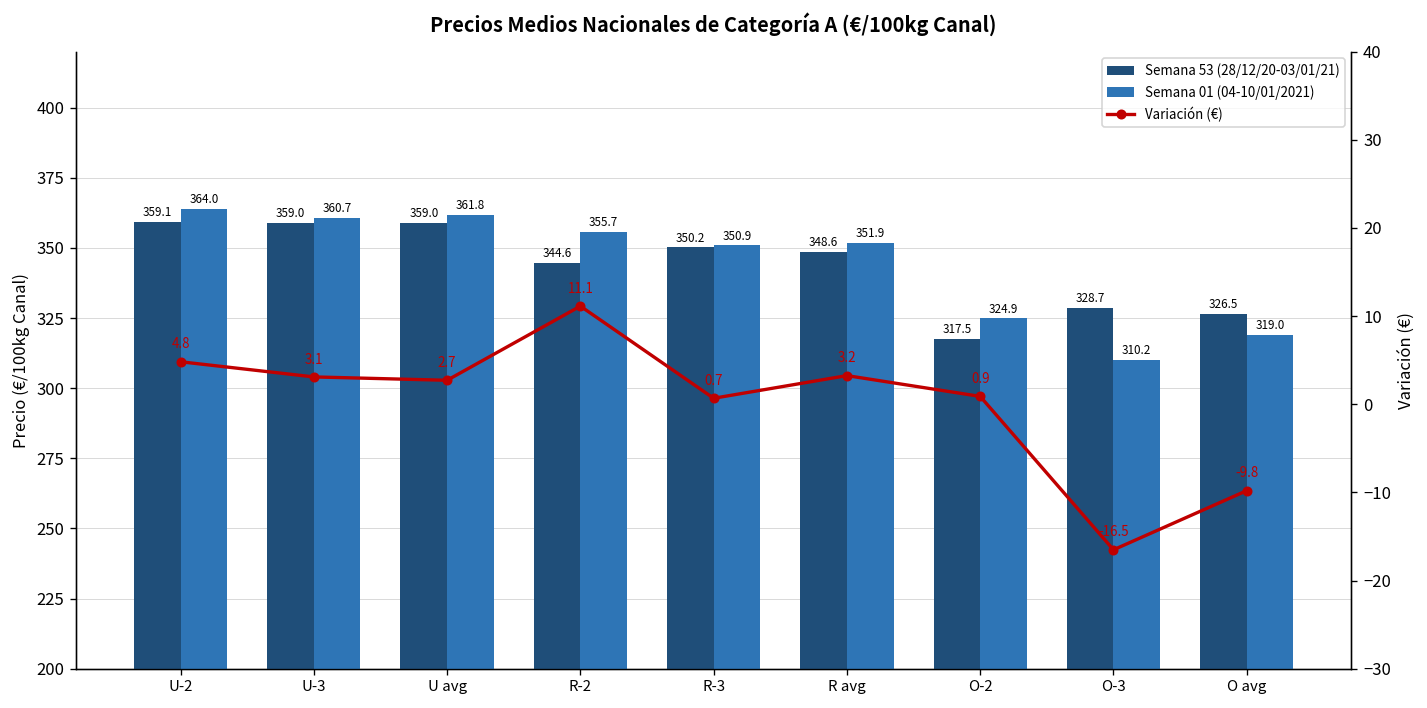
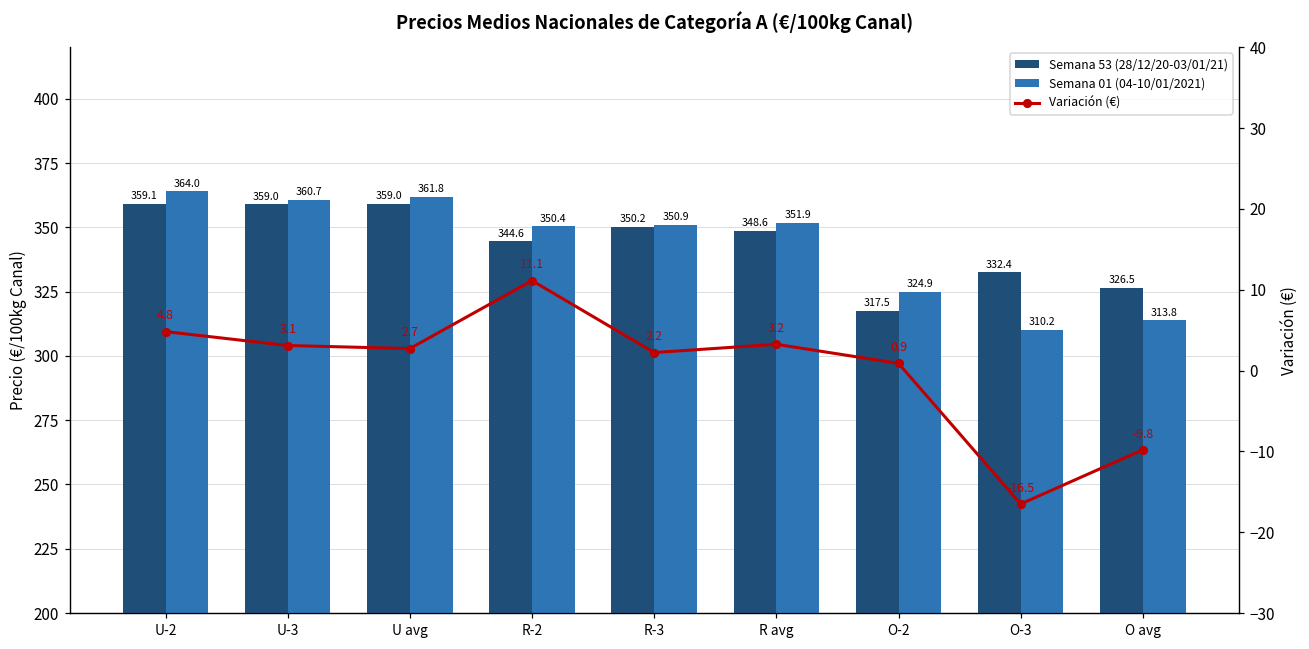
Semana 01 (04-10/01/2021), R-2: 355.7 -> 350.4
Semana 53 (28/12/20-03/01/21), O-3: 328.7 -> 332.4
Semana 01 (04-10/01/2021), O avg: 319.0 -> 313.8
Variación (€), R-3: 0.7 -> 2.2
